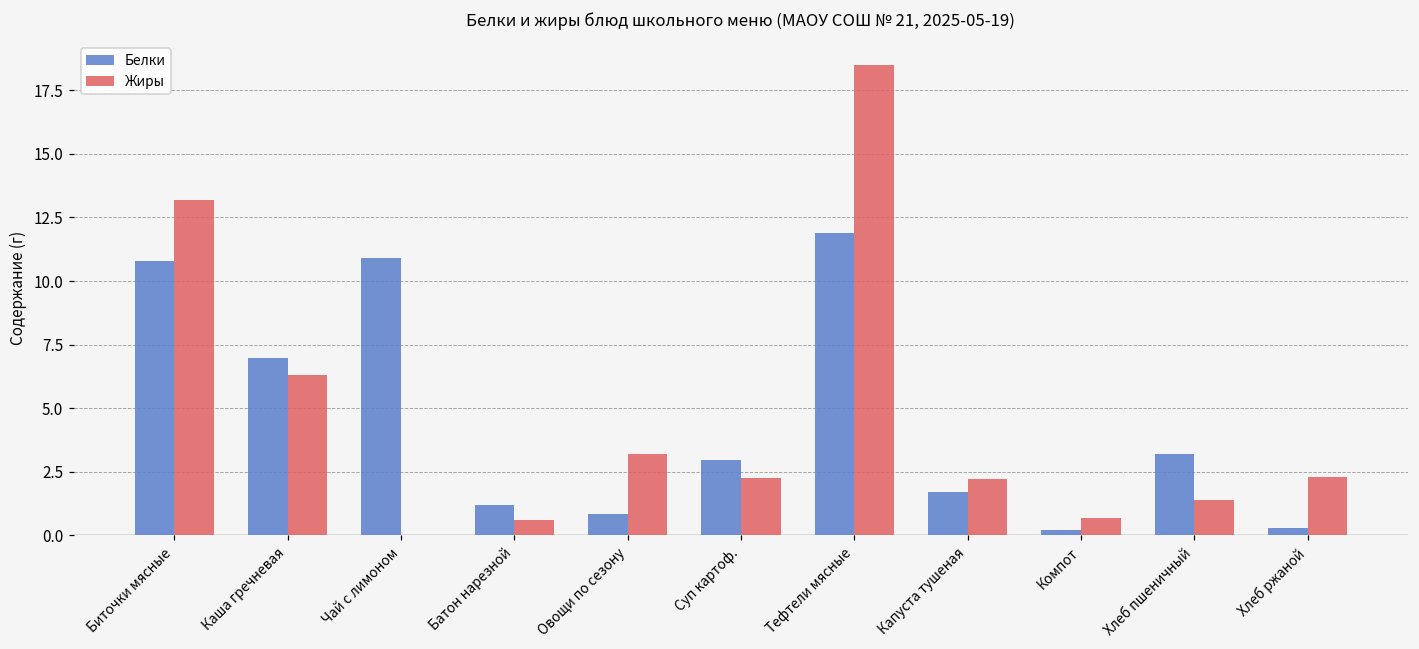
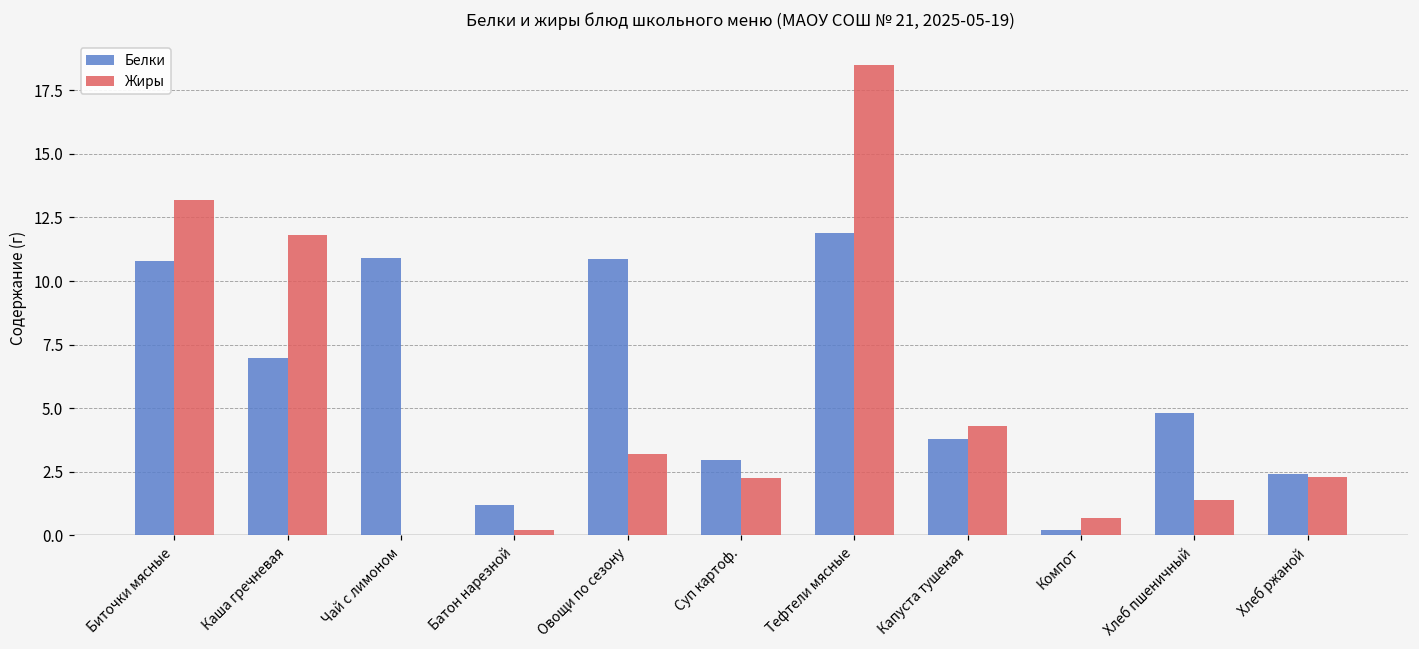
Жиры, Каша гречневая: 6.3 -> 11.8
Жиры, Батон нарезной: 0.6 -> 0.2
Белки, Овощи по сезону: 0.9 -> 10.9
Белки, Капуста тушеная: 1.7 -> 3.8
Жиры, Капуста тушеная: 2.2 -> 4.3
Белки, Хлеб пшеничный: 3.2 -> 4.8
Белки, Хлеб ржаной: 0.3 -> 2.4
